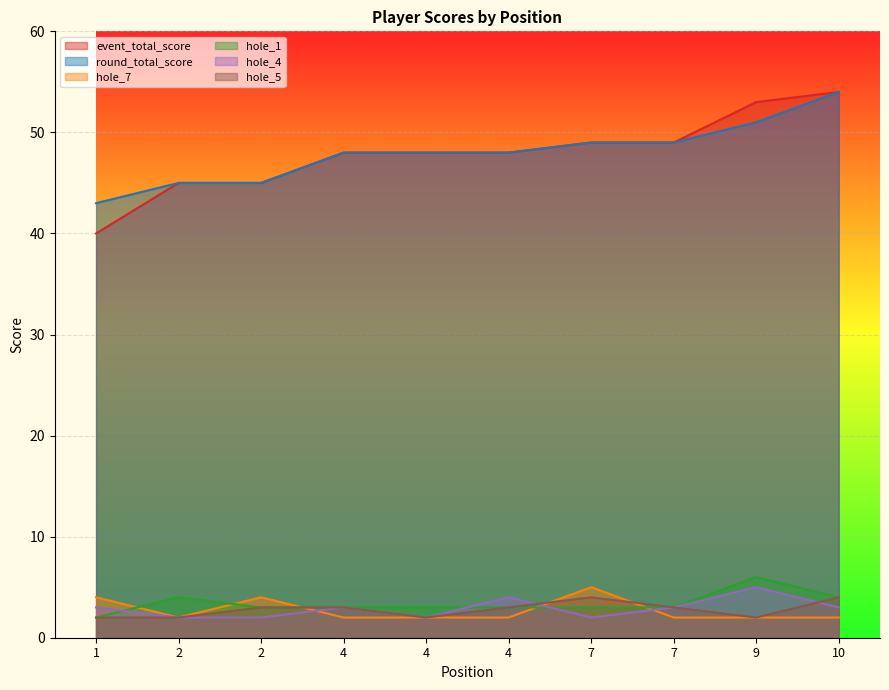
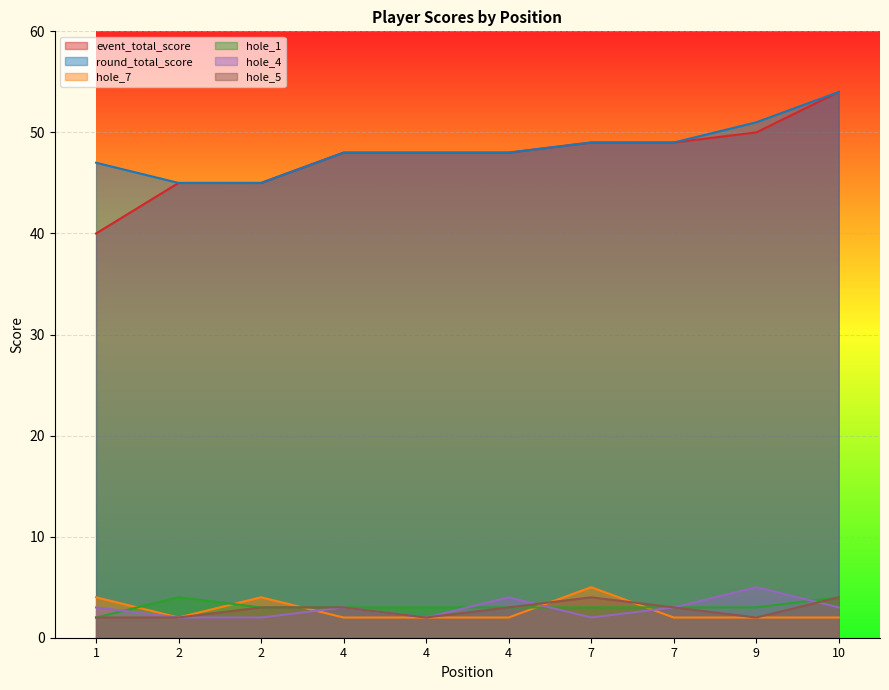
round_total_score, 1: 43 -> 47
event_total_score, 9: 53 -> 50
hole_1, 9: 6 -> 3
